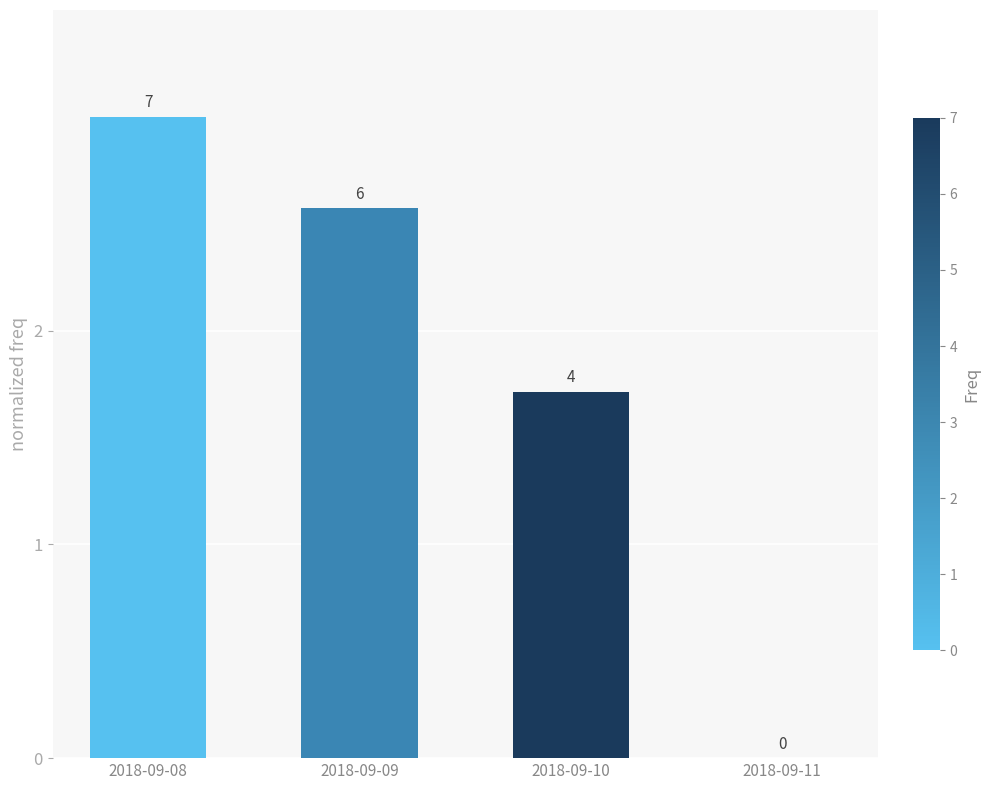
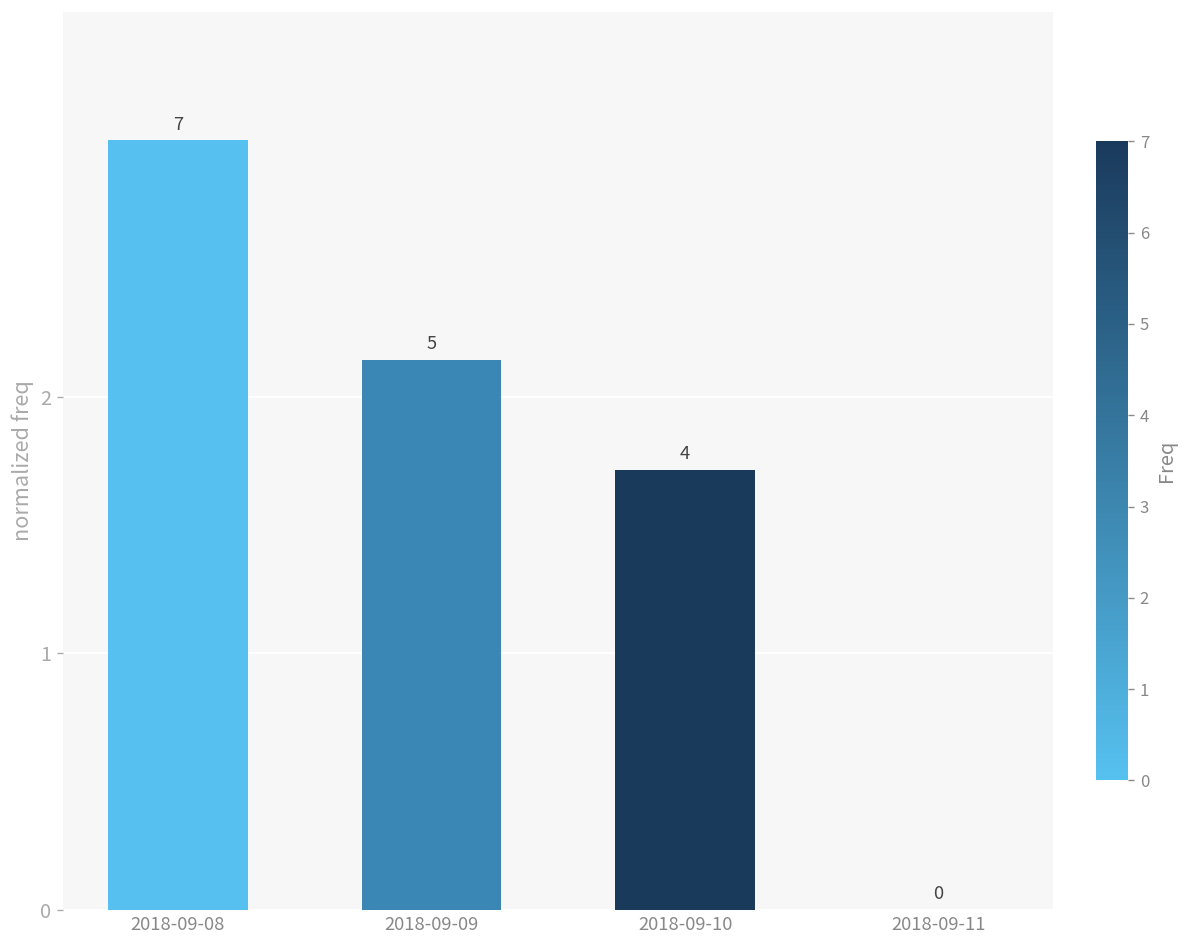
2018-09-09: 6 -> 5
